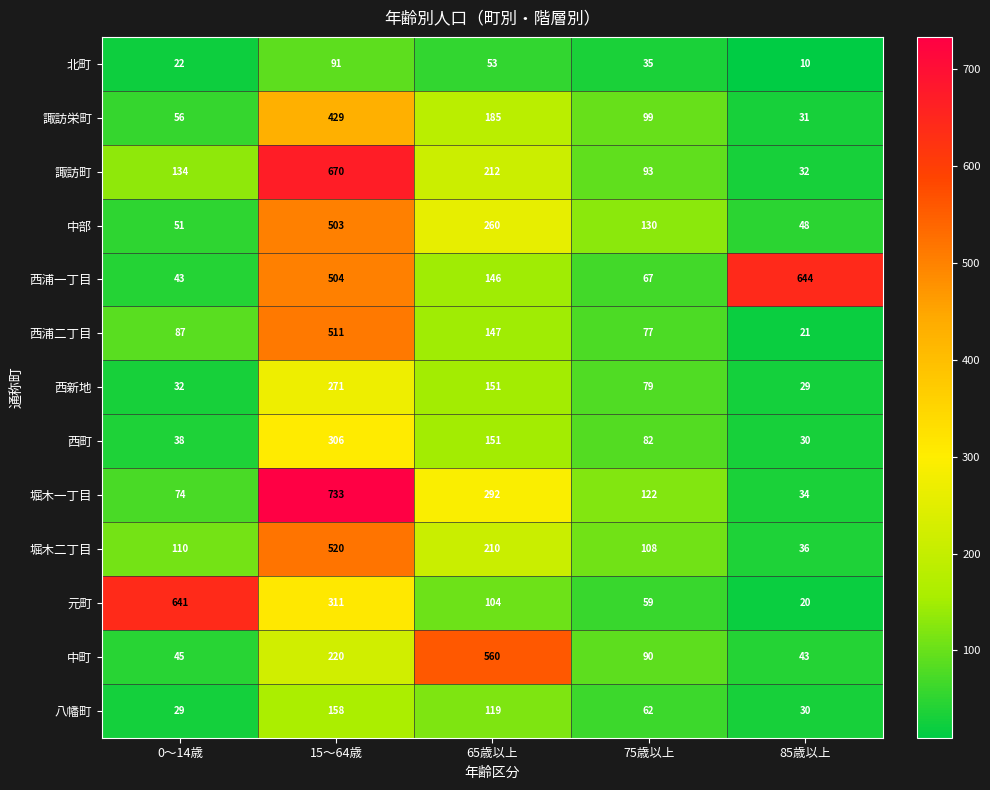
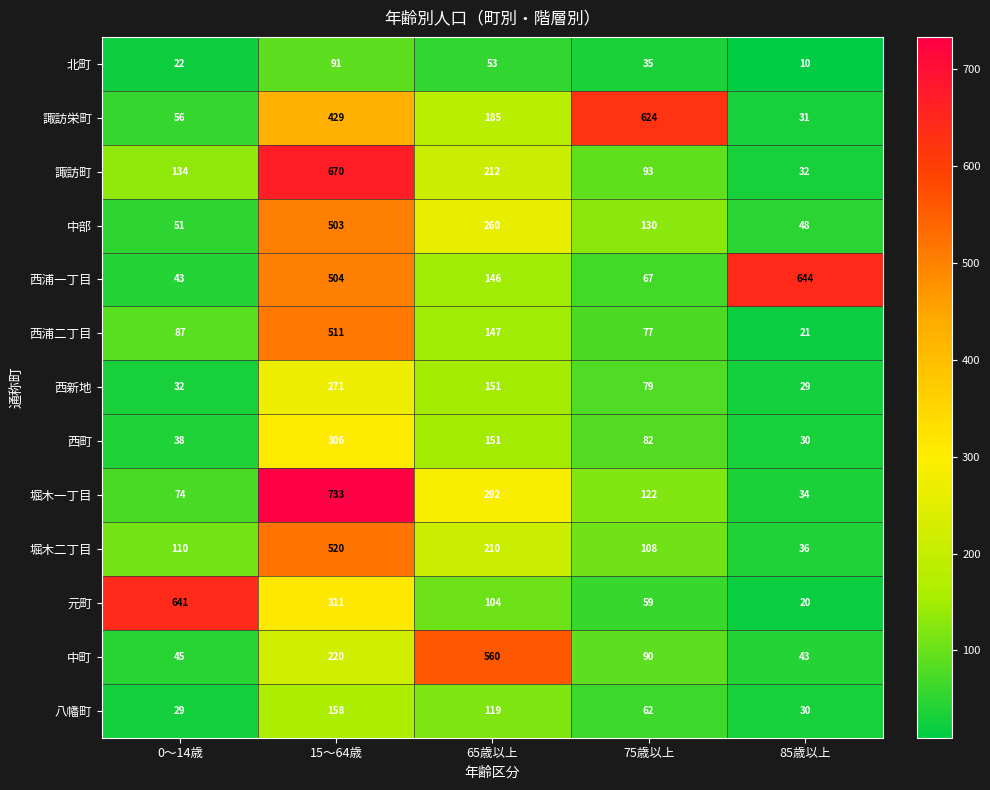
諏訪栄町, 75歳以上: 99 -> 624
